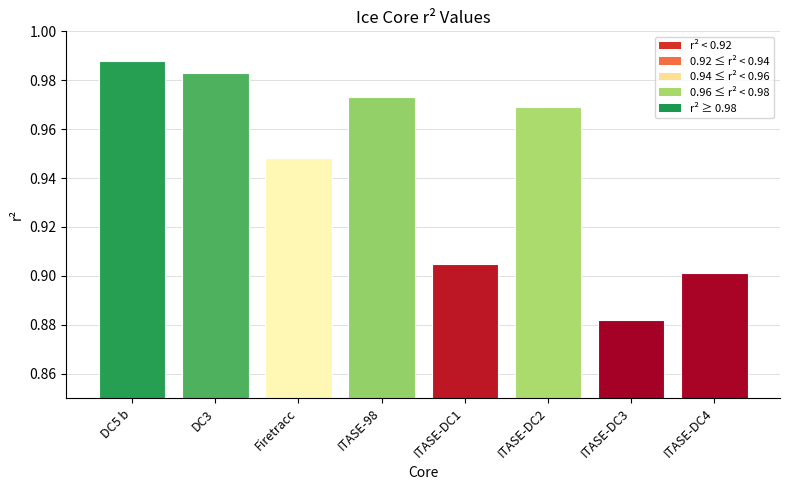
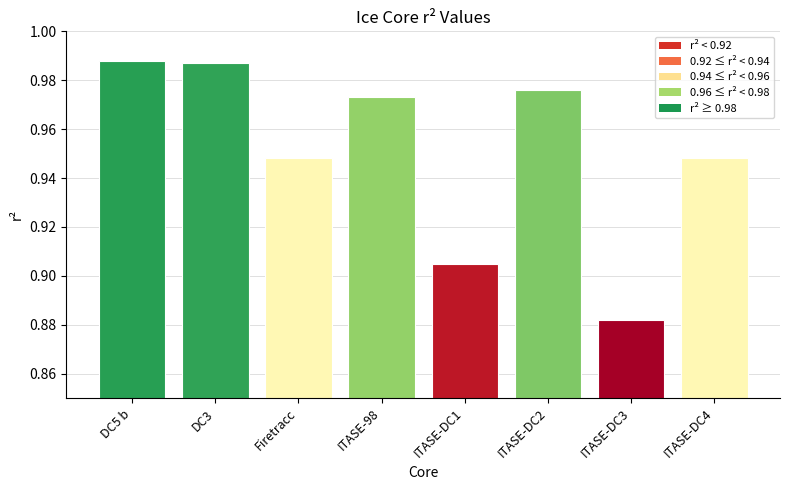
DC3: 0.983 -> 0.987
ITASE-DC2: 0.969 -> 0.976
ITASE-DC4: 0.901 -> 0.948
